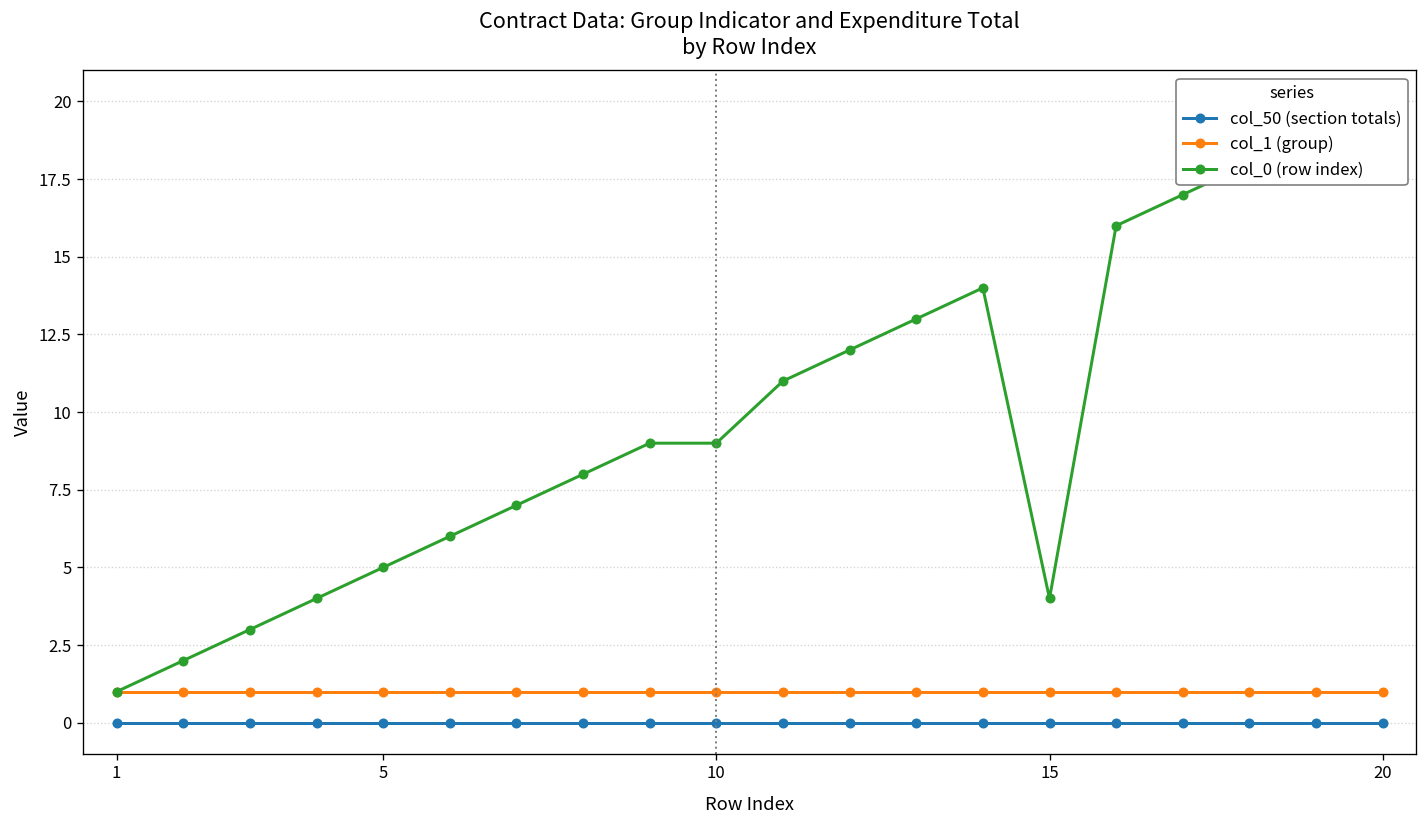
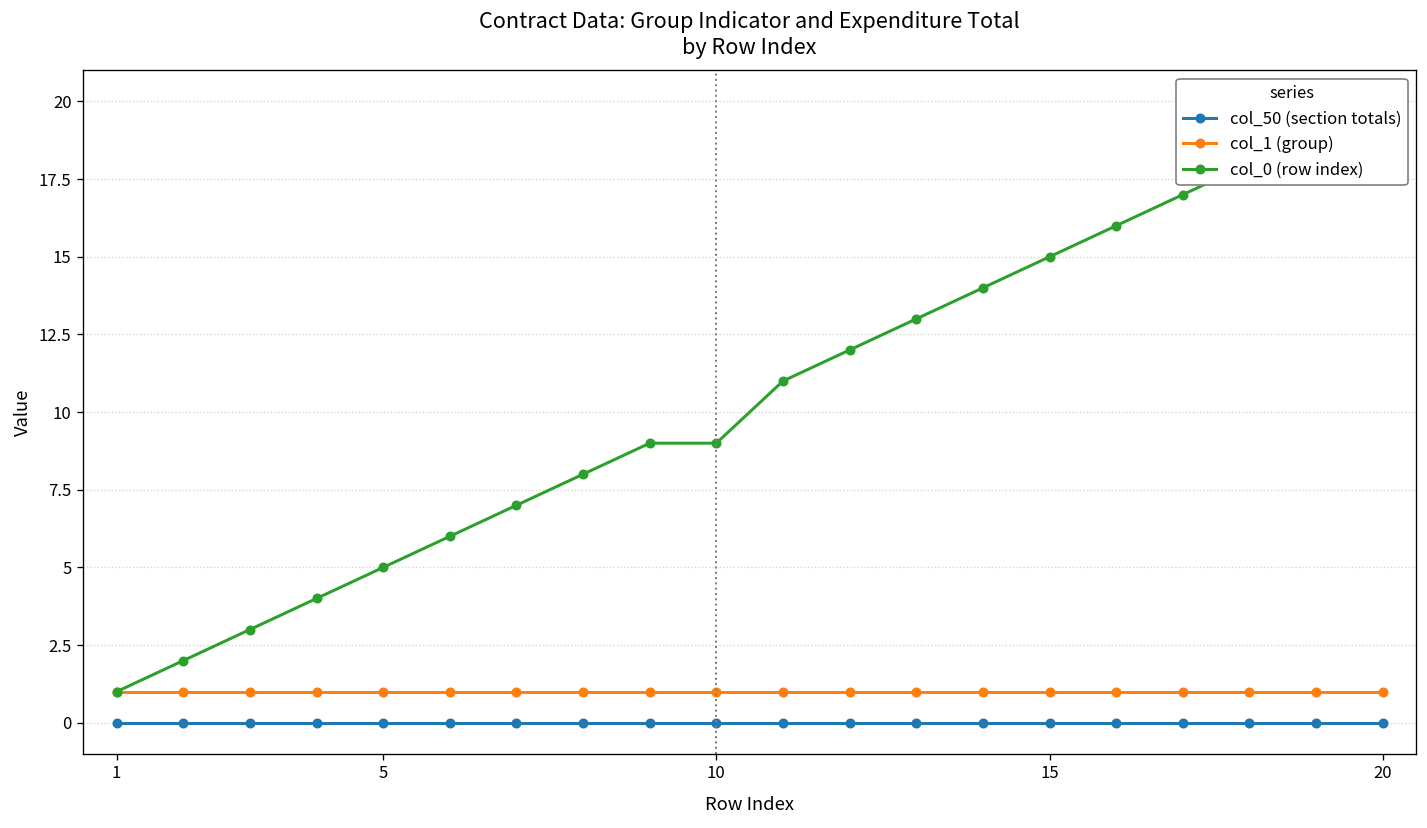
col_0 (row index), 15: 4 -> 15
